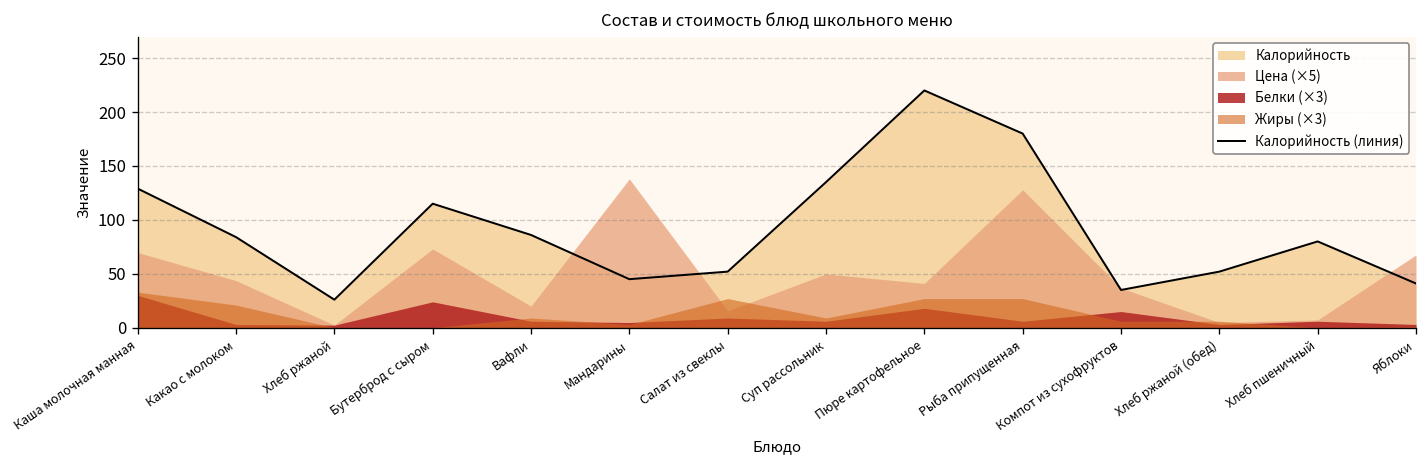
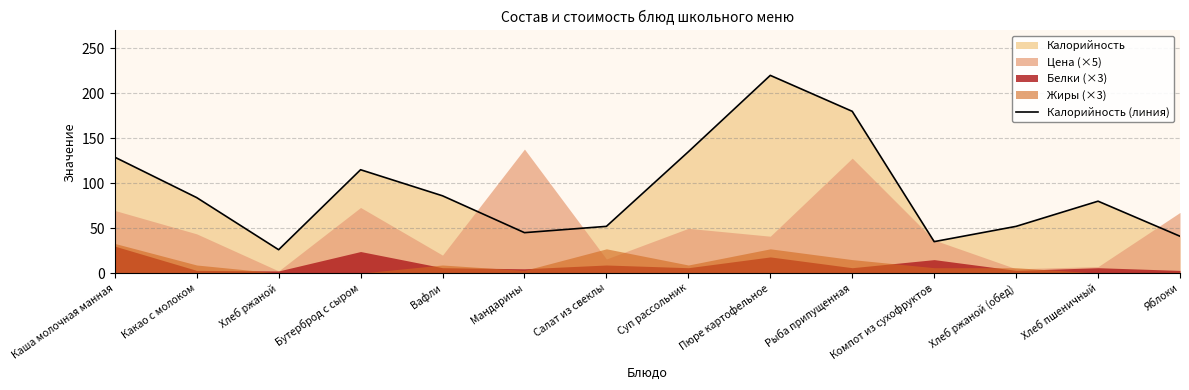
Жиры (×3), Какао с молоком: 20 -> 10
Жиры (×3), Рыба припущенная: 30 -> 20
